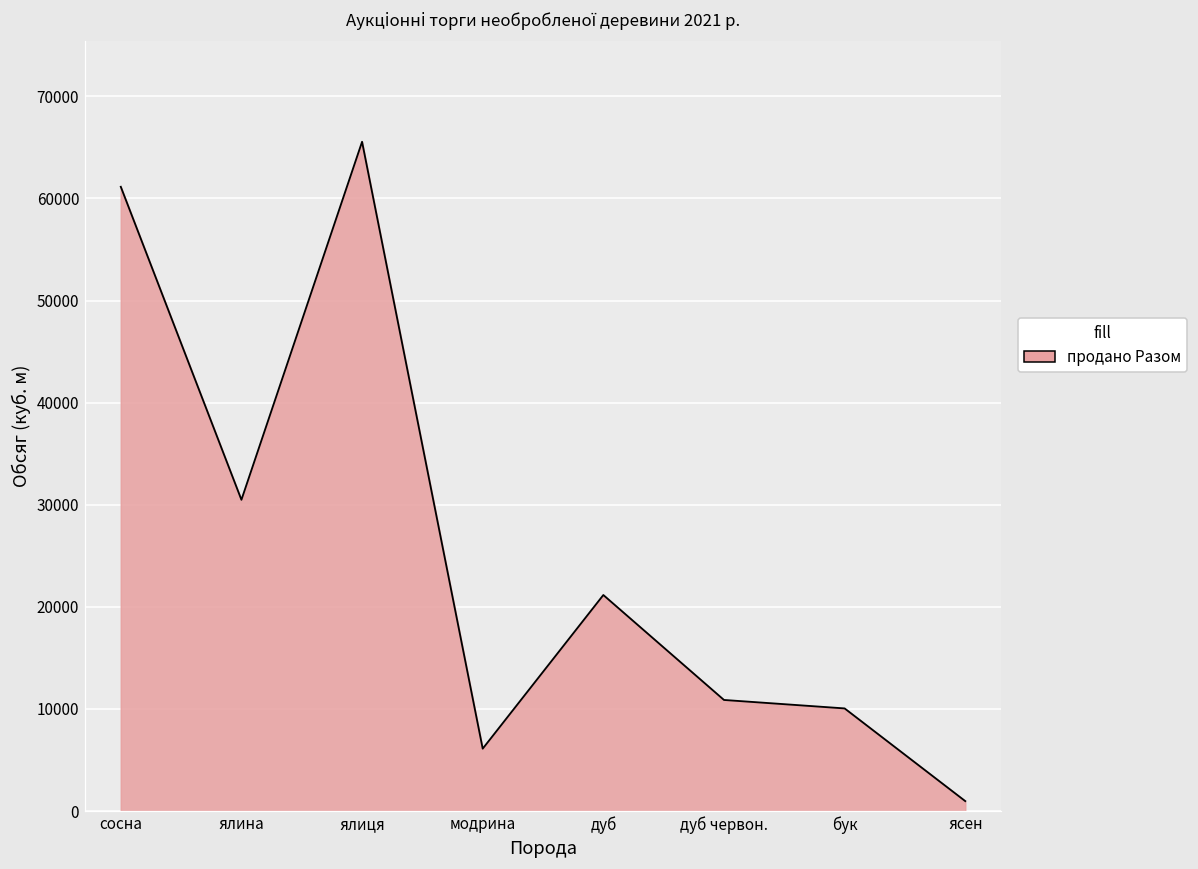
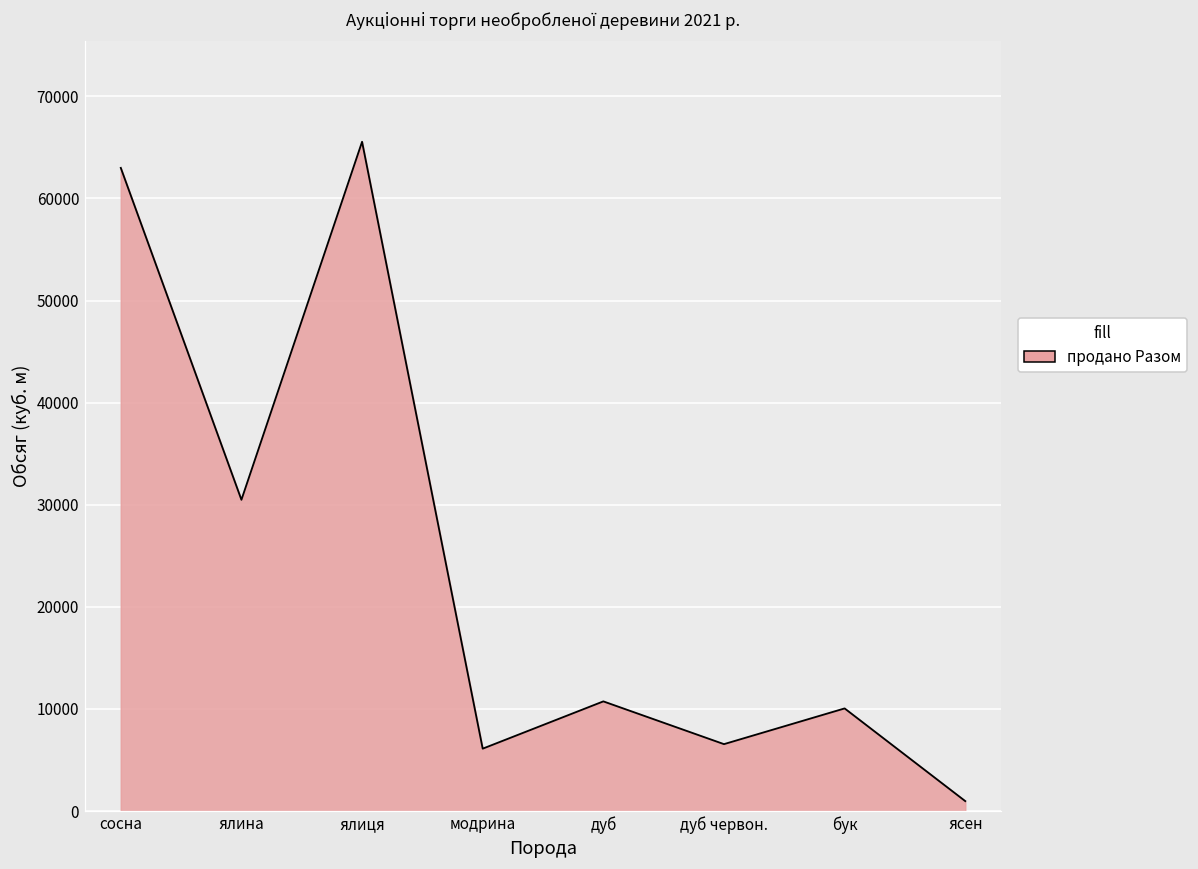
сосна: 61000 -> 63000
дуб: 21000 -> 11000
дуб червон.: 11000 -> 7000
